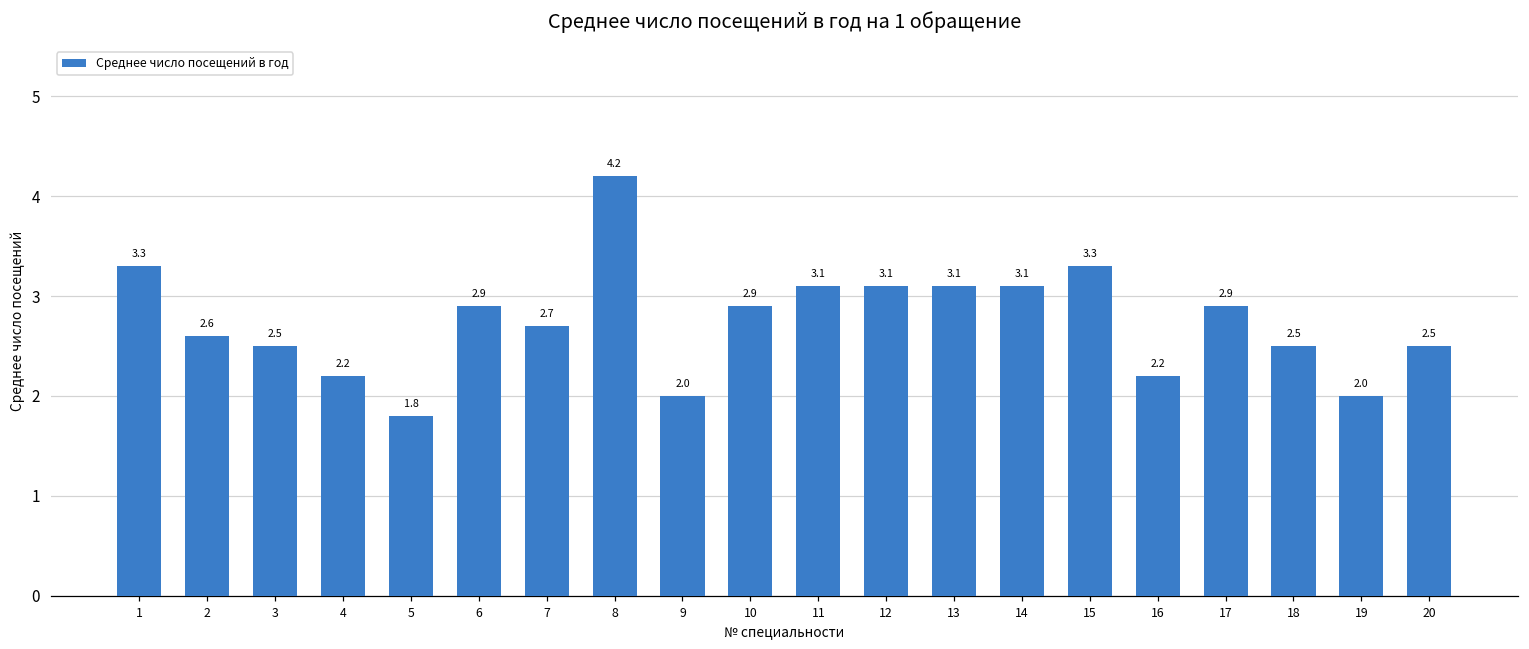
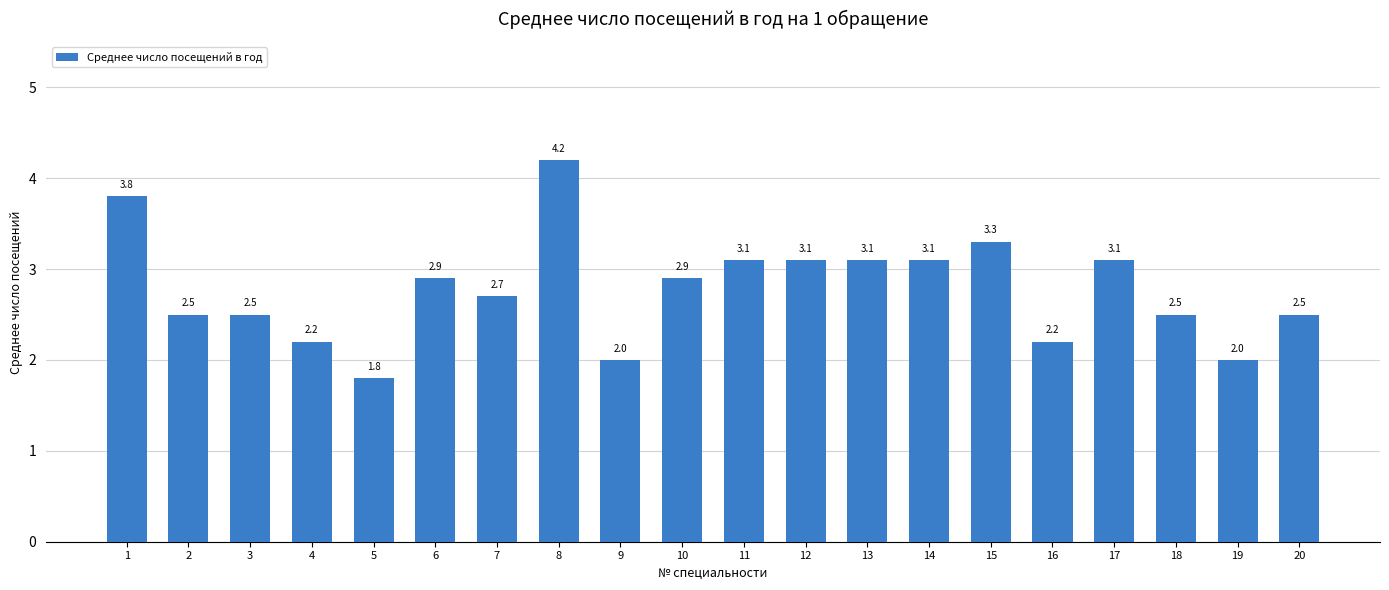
1: 3.3 -> 3.8
2: 2.6 -> 2.5
17: 2.9 -> 3.1
